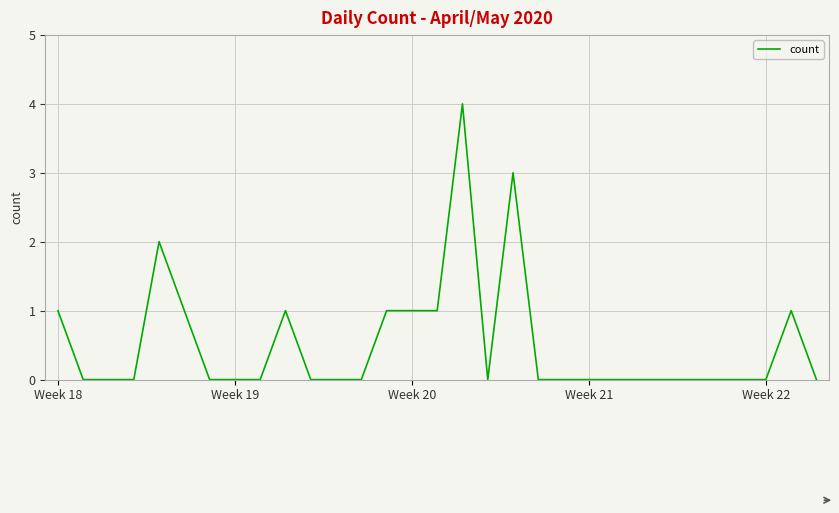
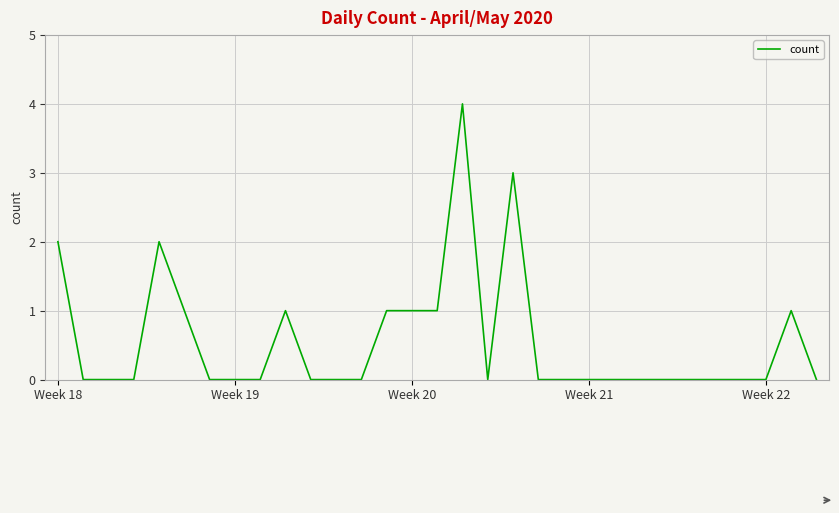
Week 18: 1 -> 2
